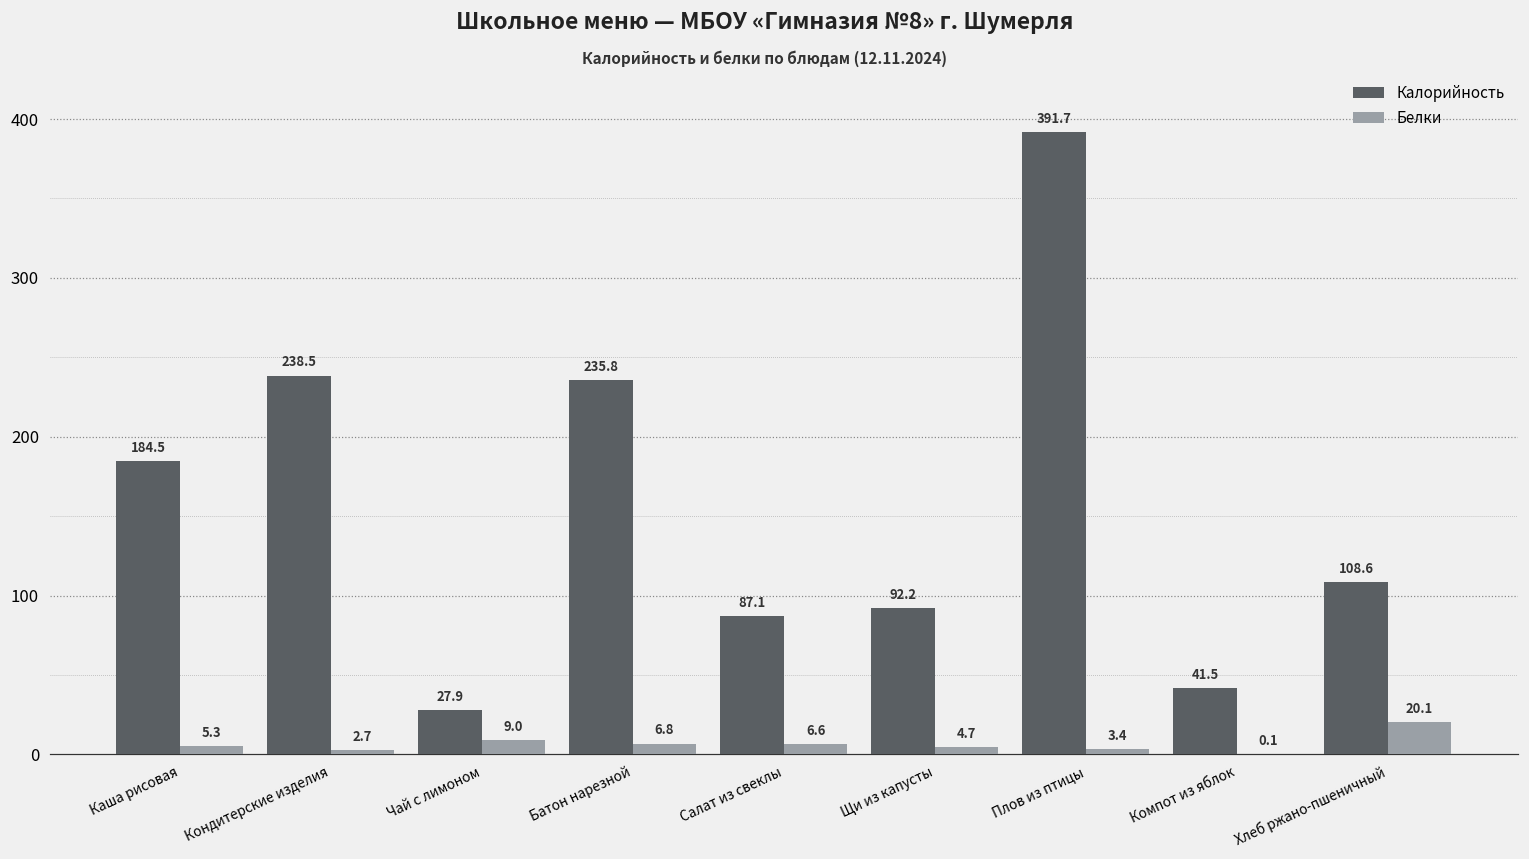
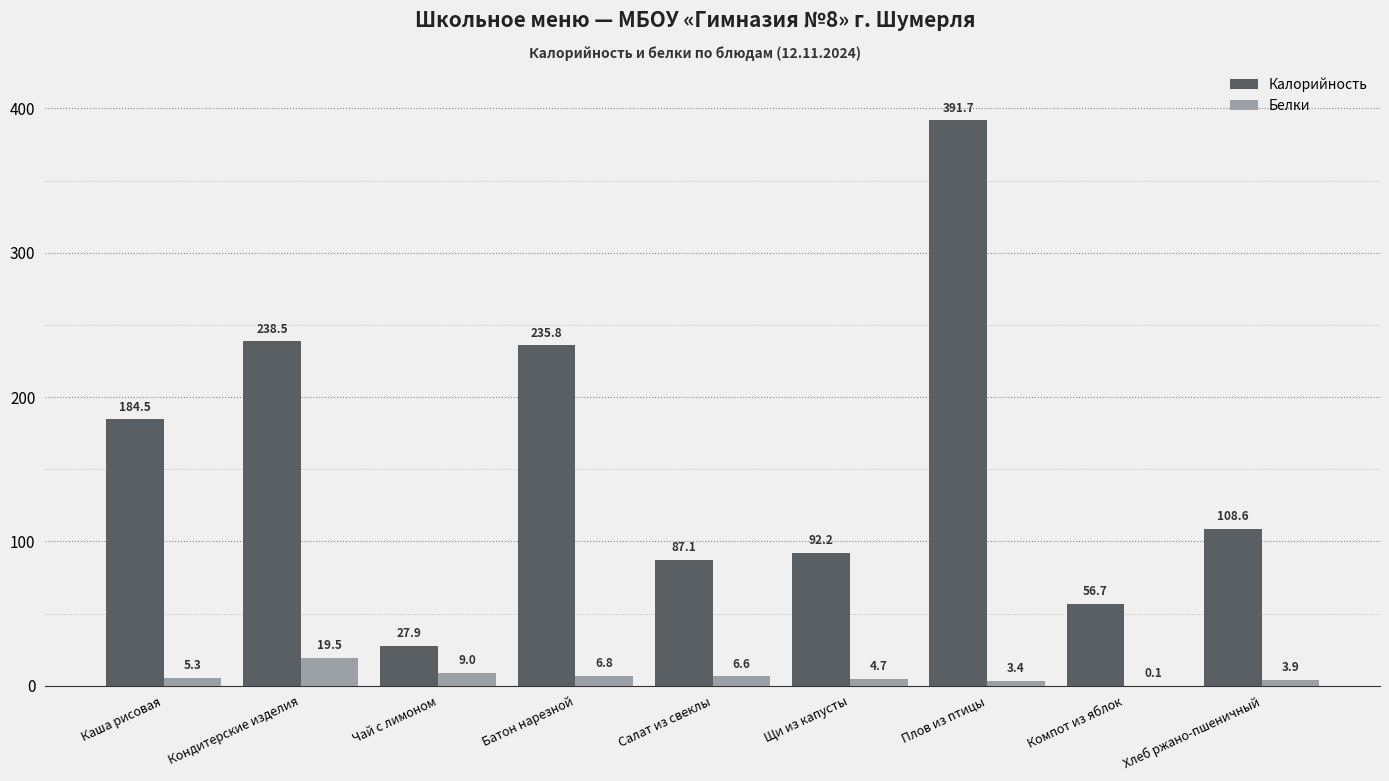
Белки, Кондитерские изделия: 2.7 -> 19.5
Калорийность, Компот из яблок: 41.5 -> 56.7
Белки, Хлеб ржано-пшеничный: 20.1 -> 3.9
